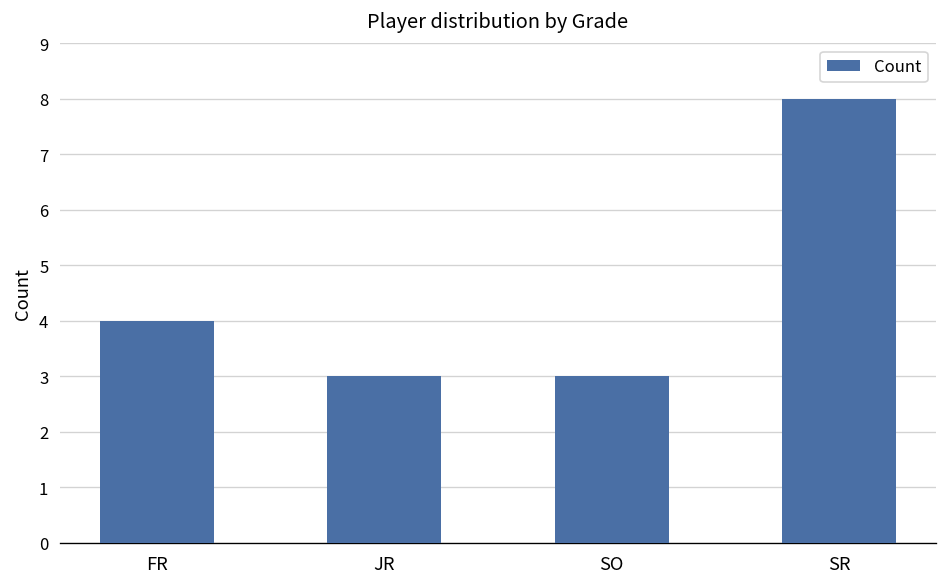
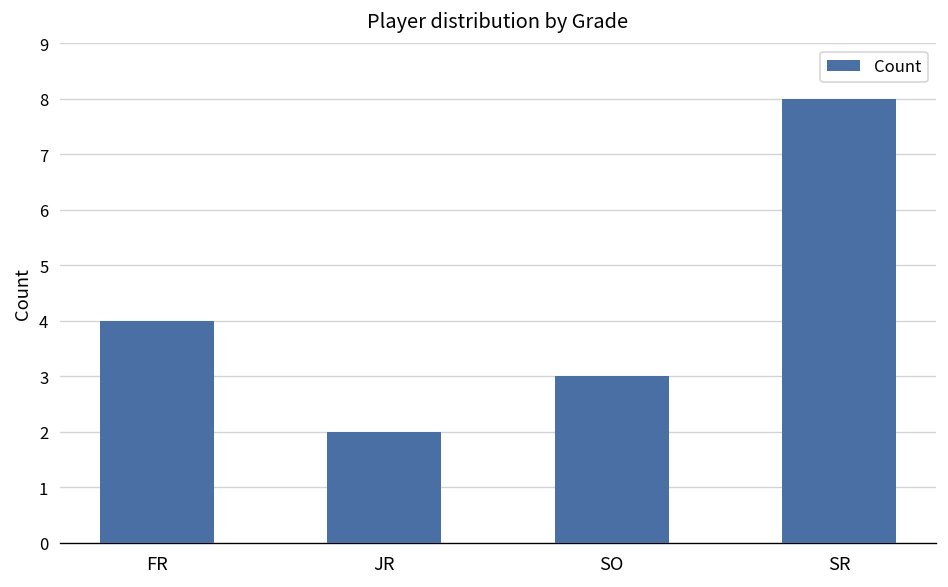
JR: 3 -> 2
